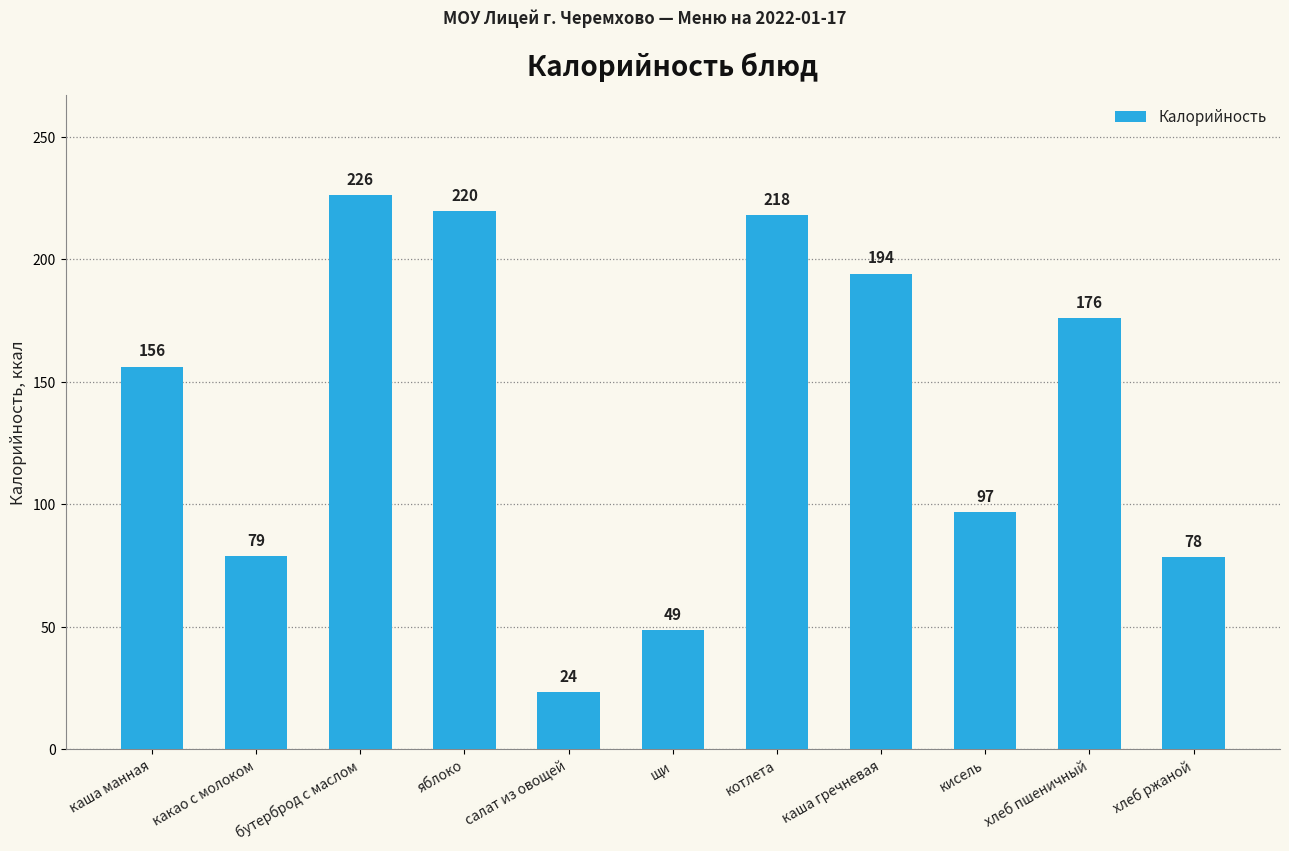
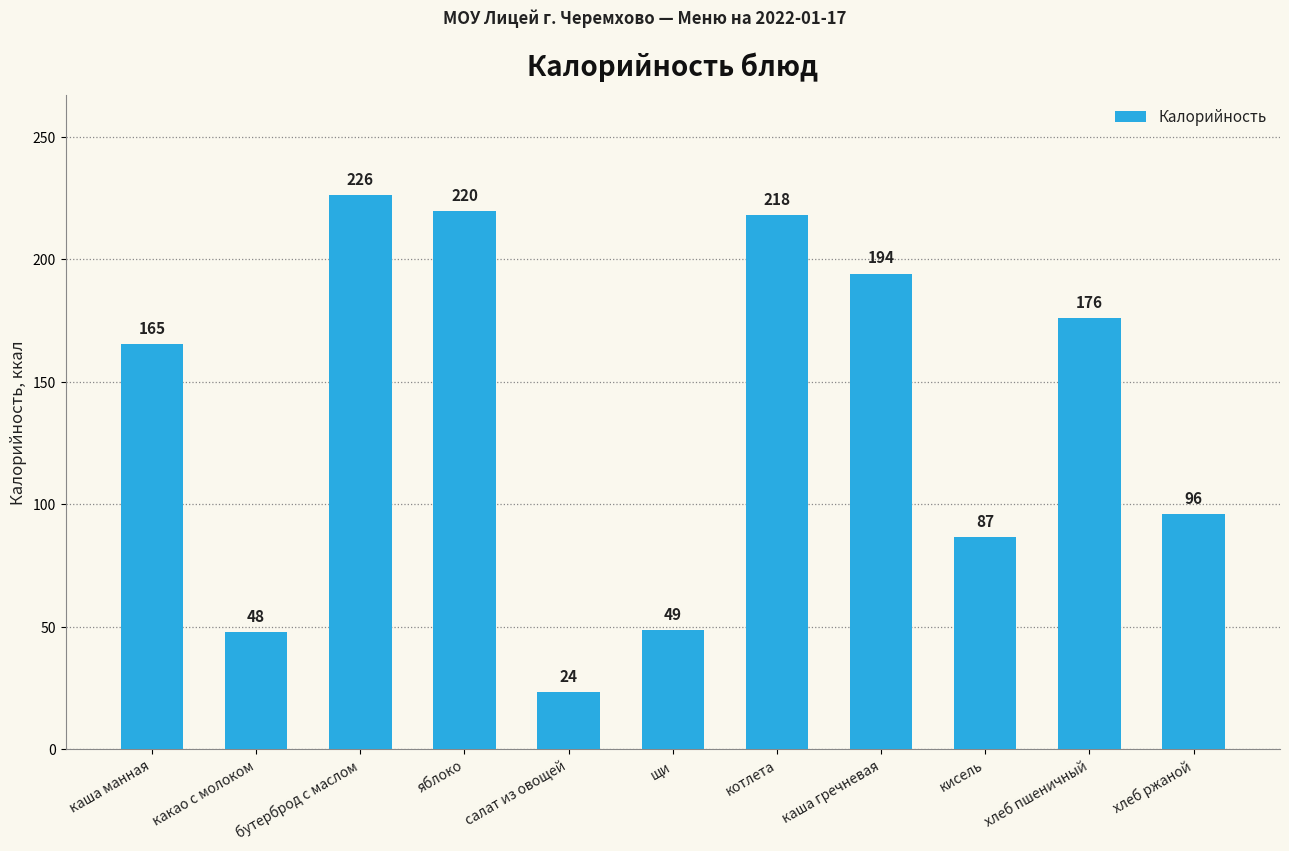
каша манная: 156 -> 165
какао с молоком: 79 -> 48
кисель: 97 -> 87
хлеб ржаной: 78 -> 96
